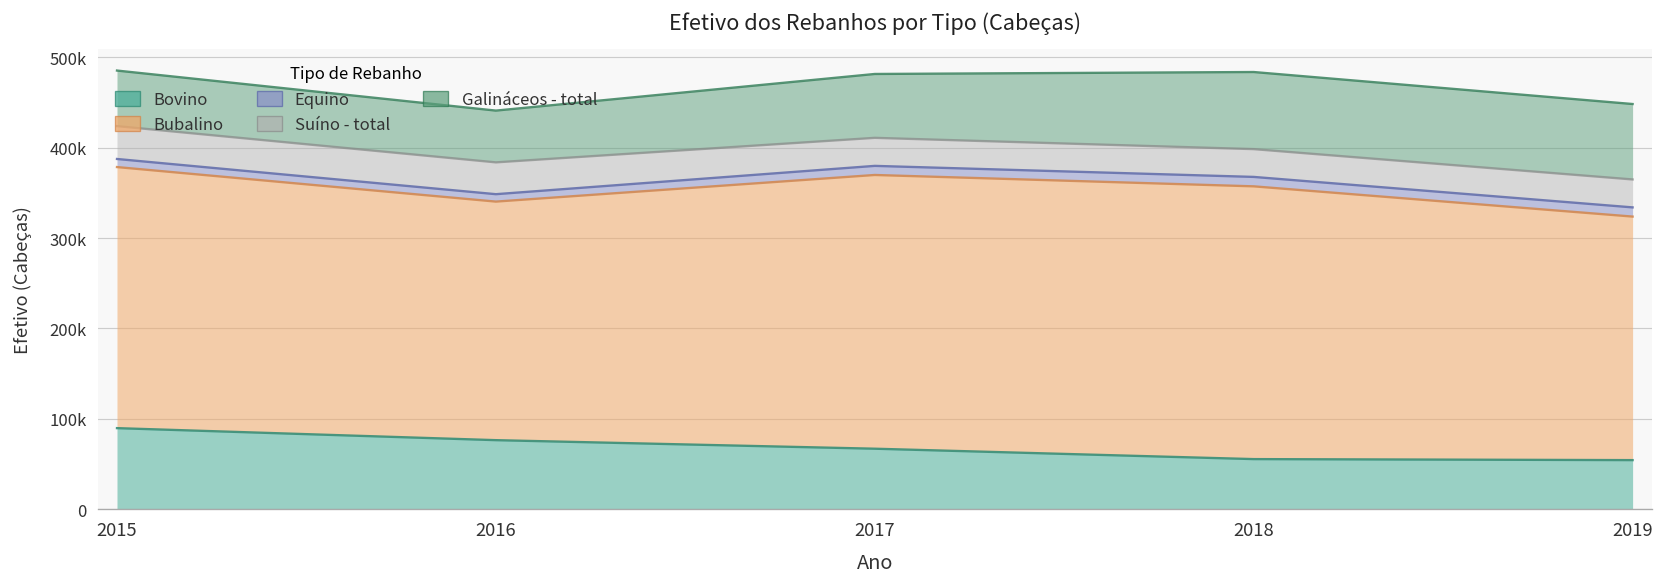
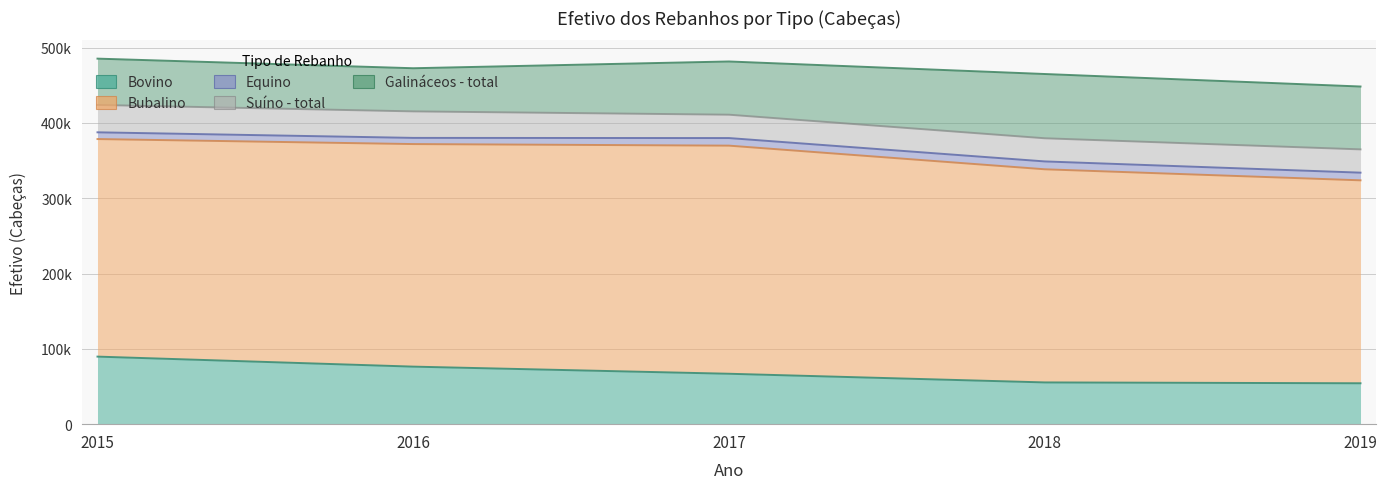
Bubalino, 2016: 260000 -> 300000
Bubalino, 2018: 300000 -> 280000
